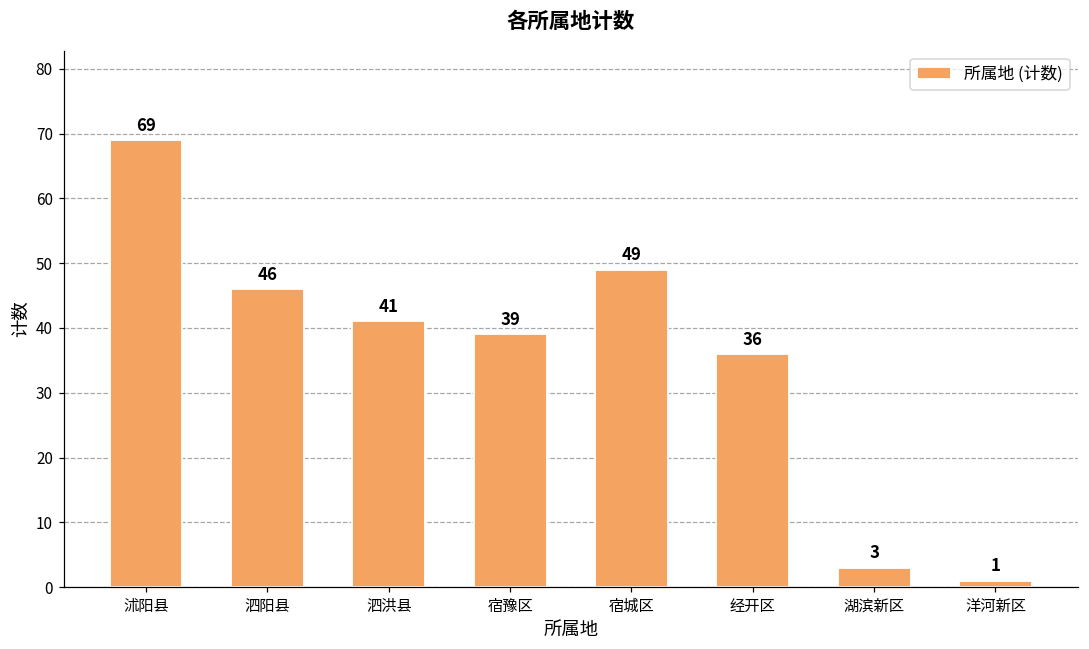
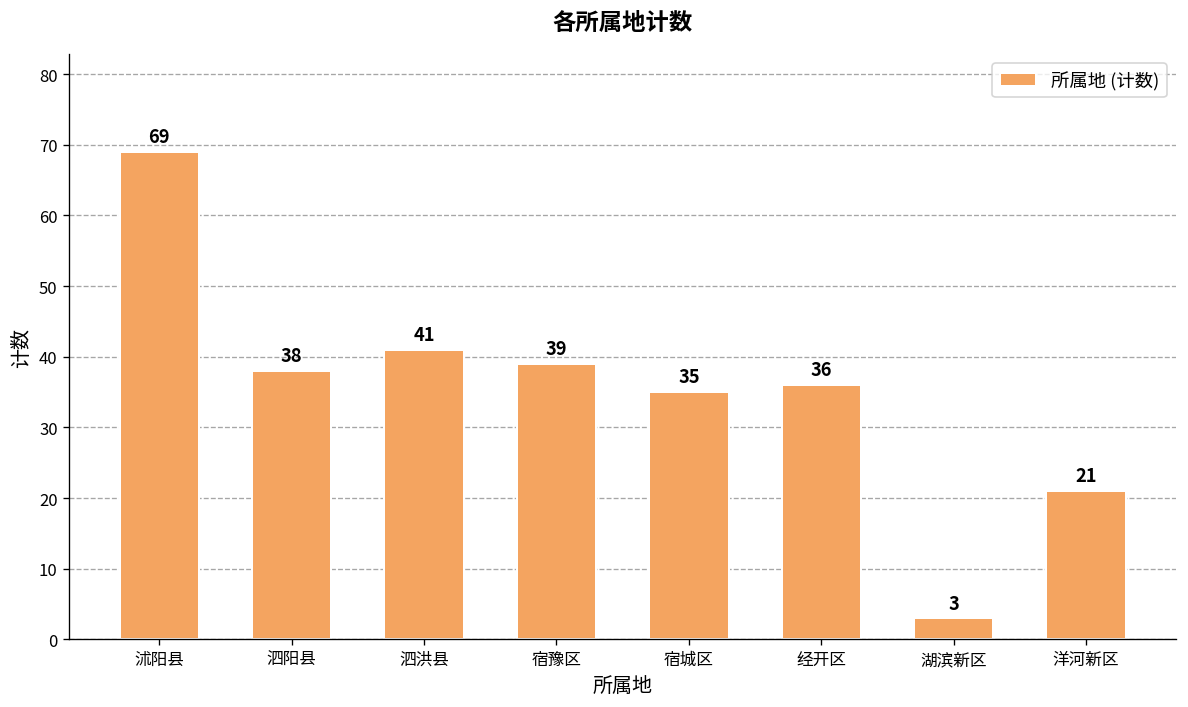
泗阳县: 46 -> 38
宿城区: 49 -> 35
洋河新区: 1 -> 21
